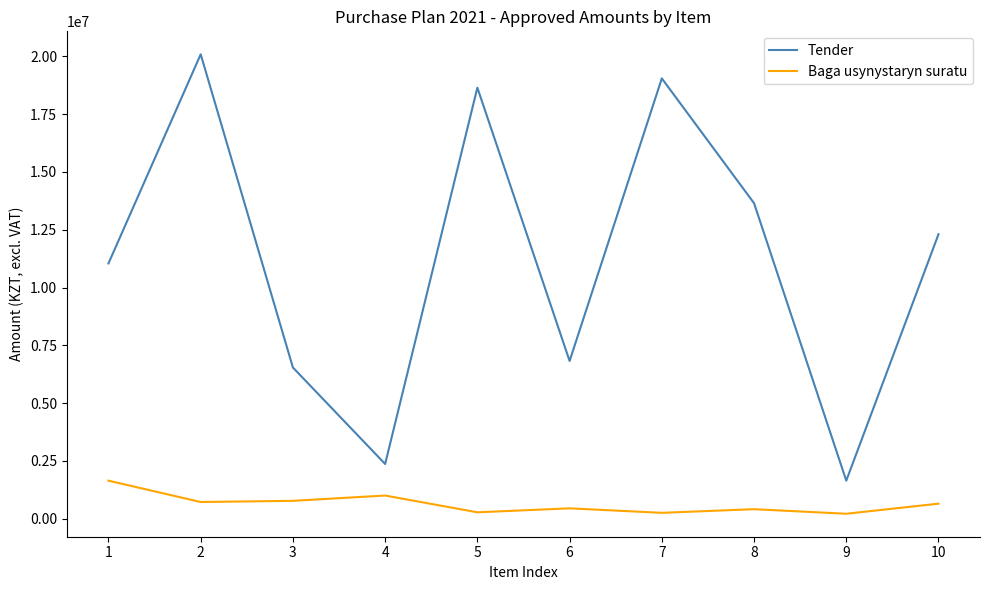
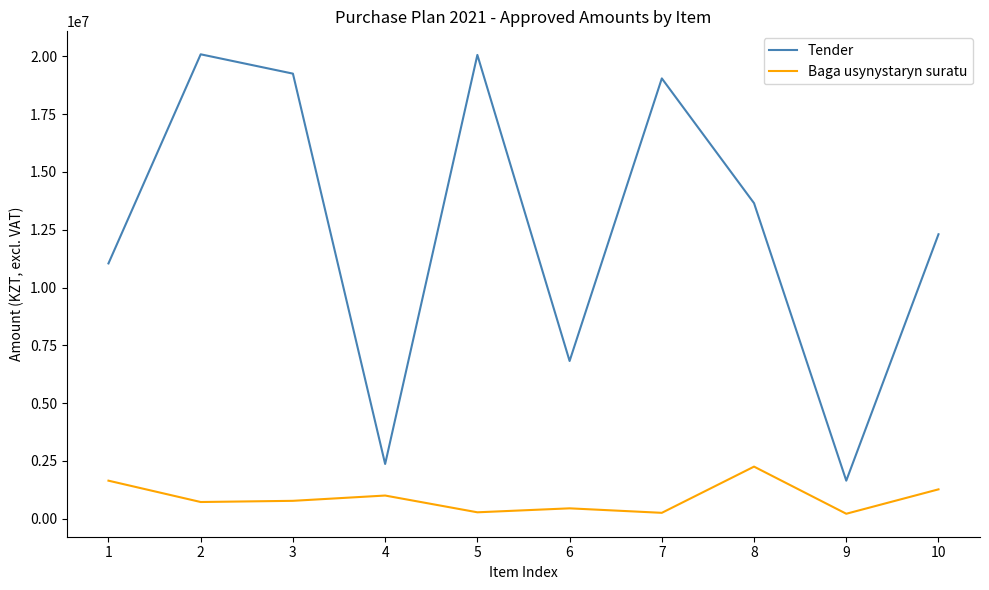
Tender, 3: 6500000 -> 19300000
Tender, 5: 18600000 -> 20100000
Baga usynystaryn suratu, 8: 400000 -> 2300000
Baga usynystaryn suratu, 10: 600000 -> 1300000
